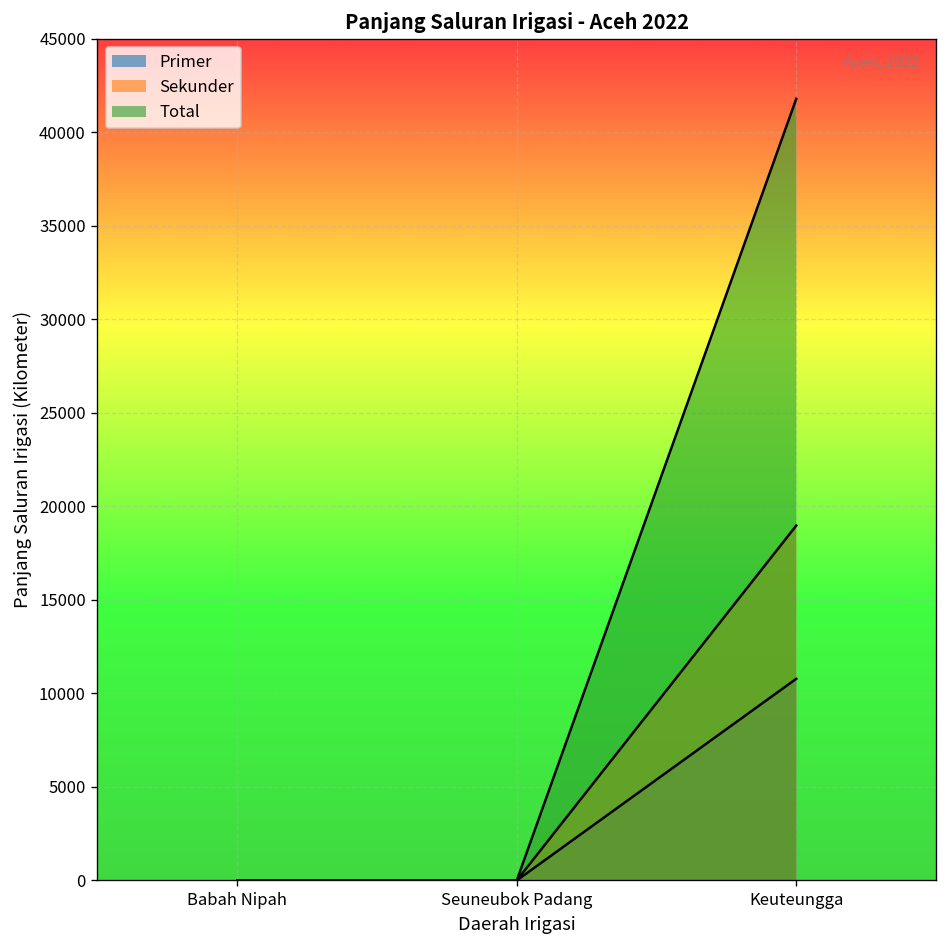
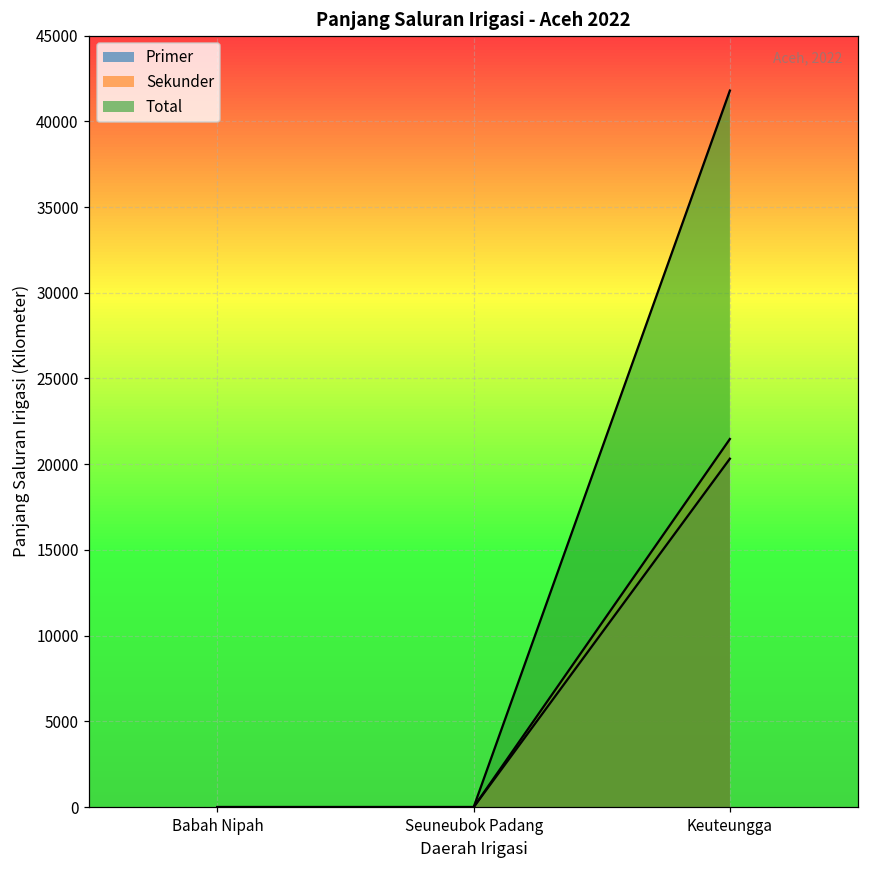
Primer, Keuteungga: 10800 -> 20300
Sekunder, Keuteungga: 19000 -> 21500
